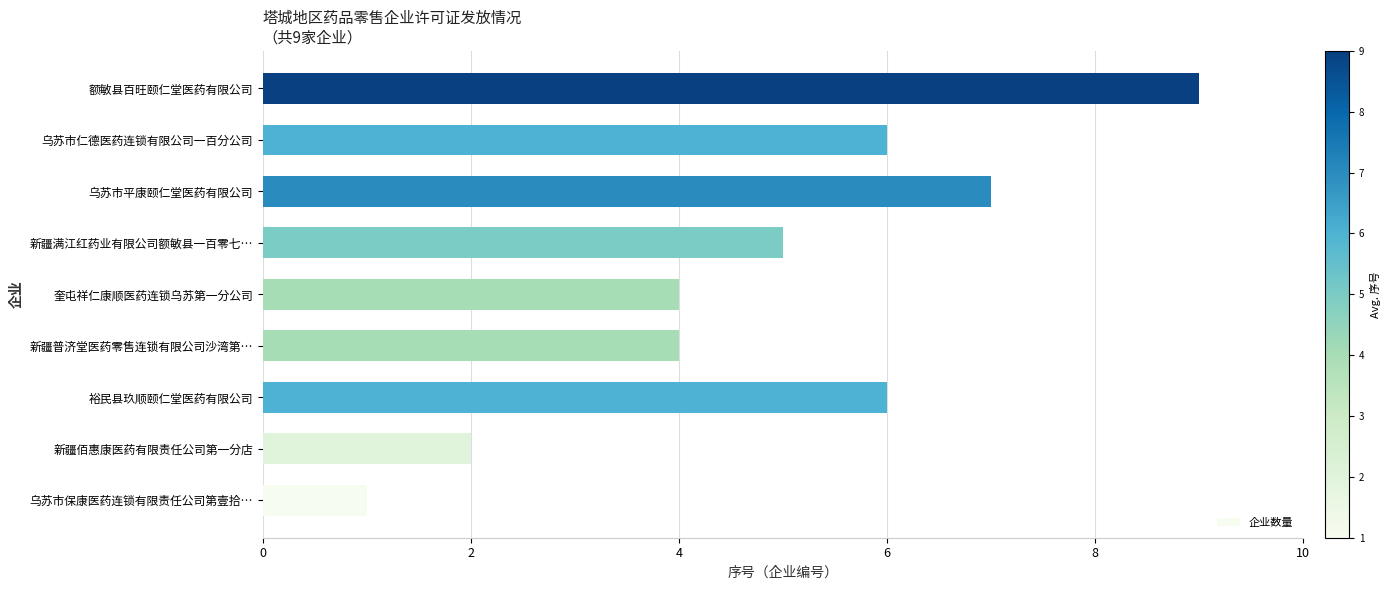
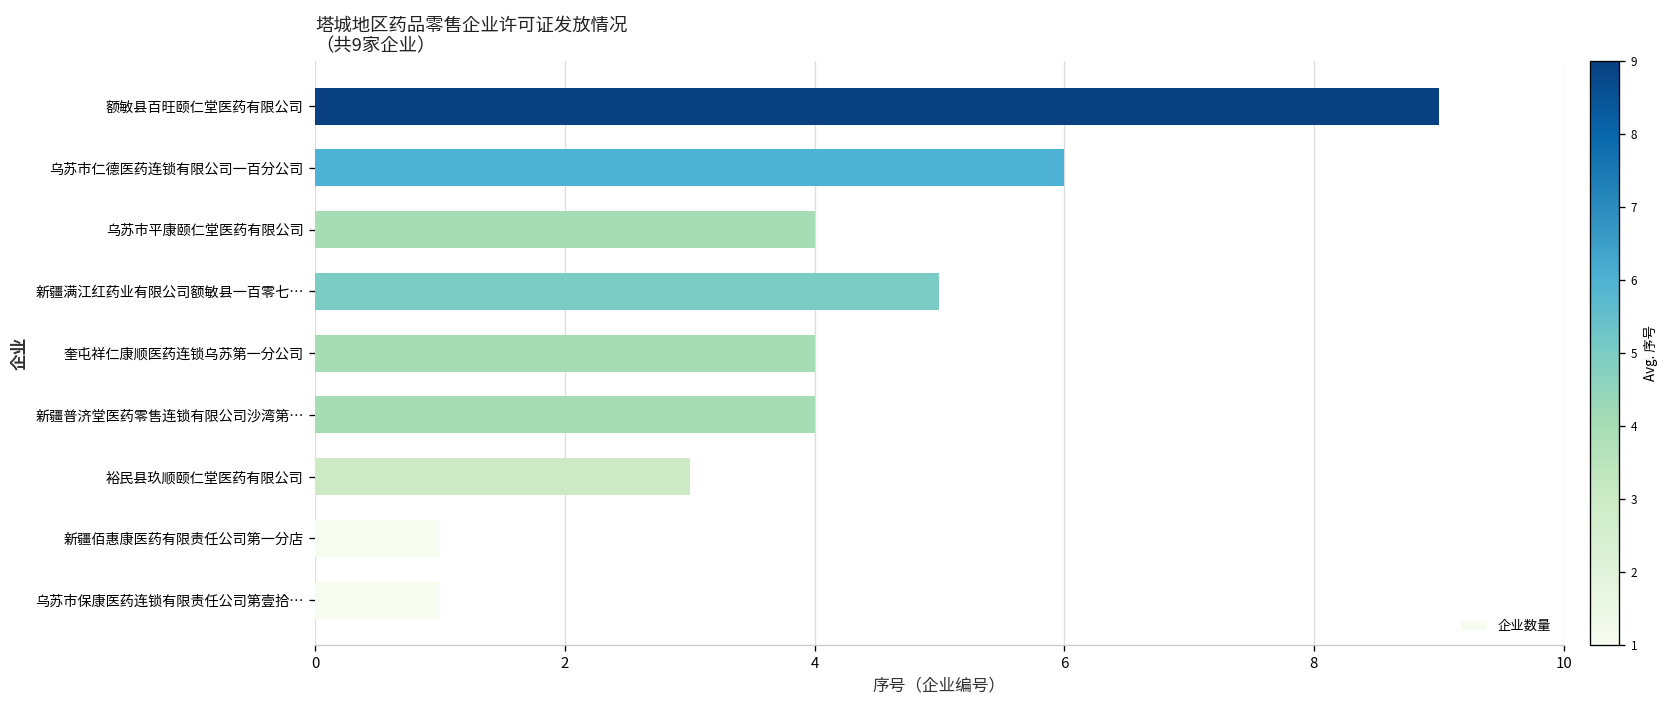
乌苏市平康颐仁堂医药有限公司: 7 -> 4
裕民县玖顺颐仁堂医药有限公司: 6 -> 3
新疆佰惠康医药有限责任公司第一分店: 2 -> 1
